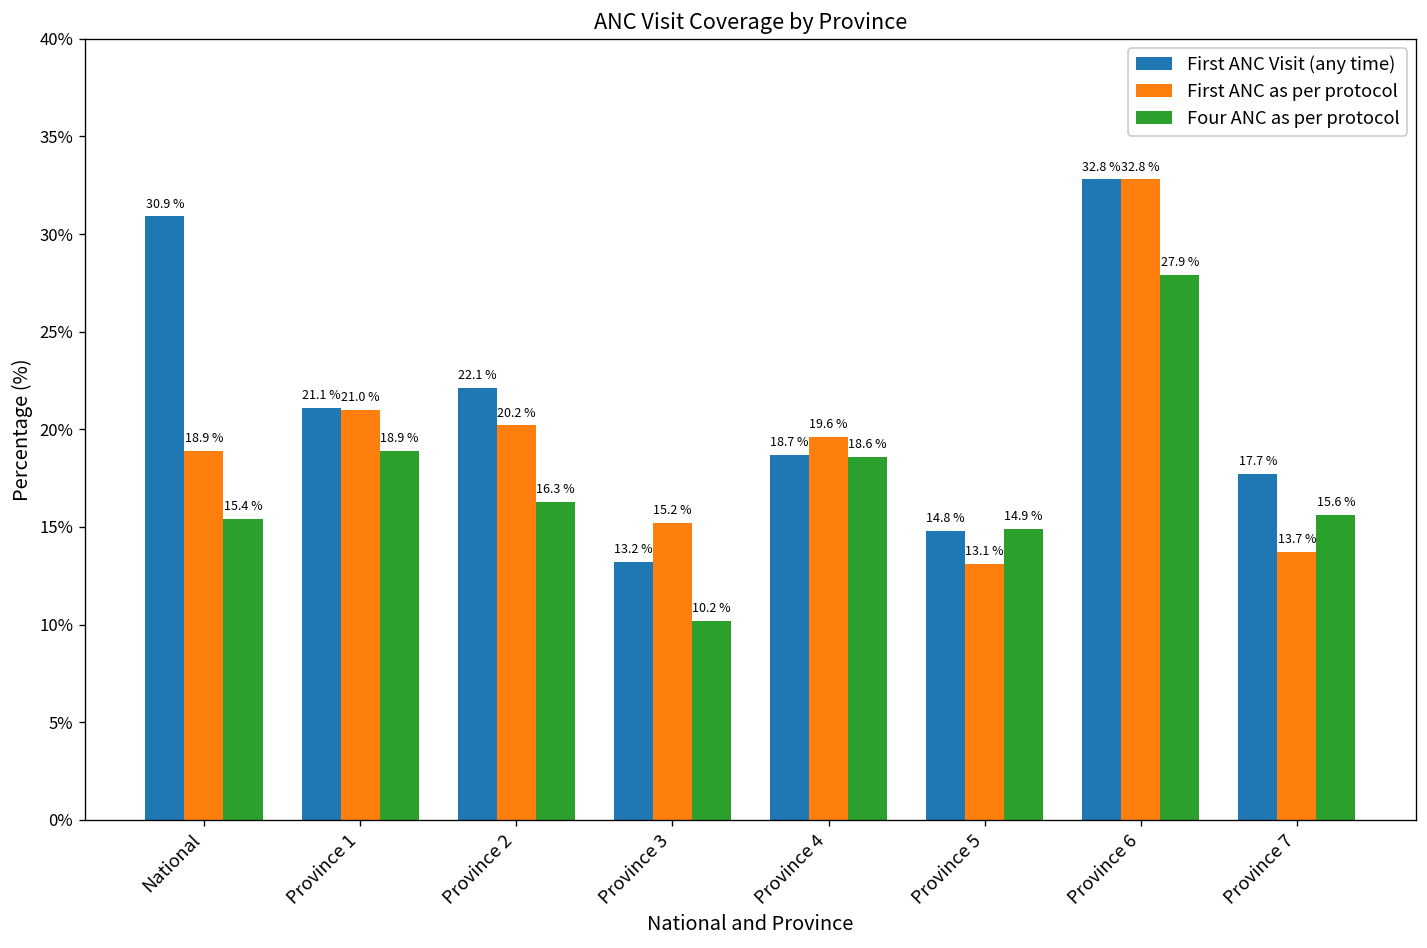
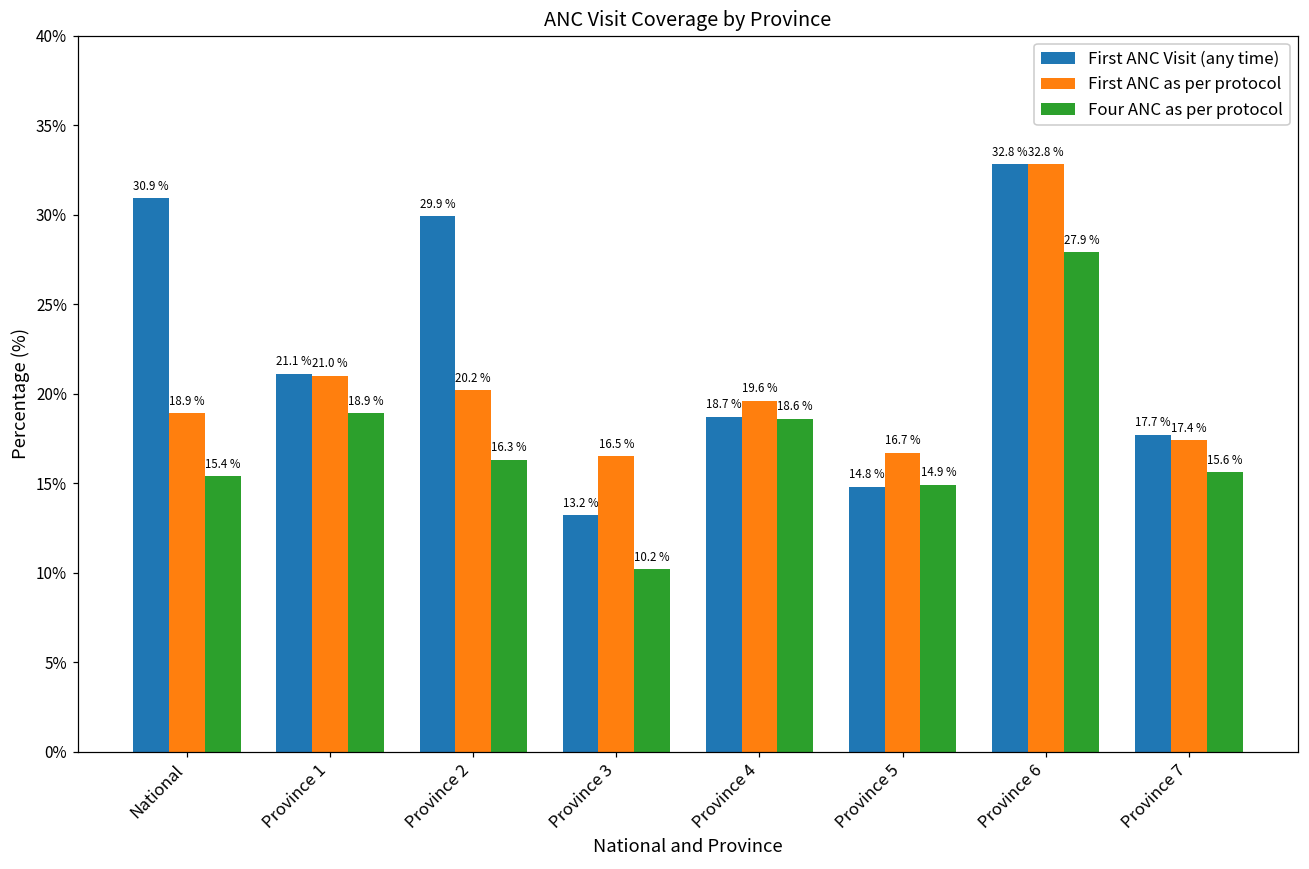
First ANC Visit (any time), Province 2: 22.1 % -> 29.9 %
First ANC as per protocol, Province 3: 15.2 % -> 16.5 %
First ANC as per protocol, Province 5: 13.1 % -> 16.7 %
First ANC as per protocol, Province 7: 13.7 % -> 17.4 %
